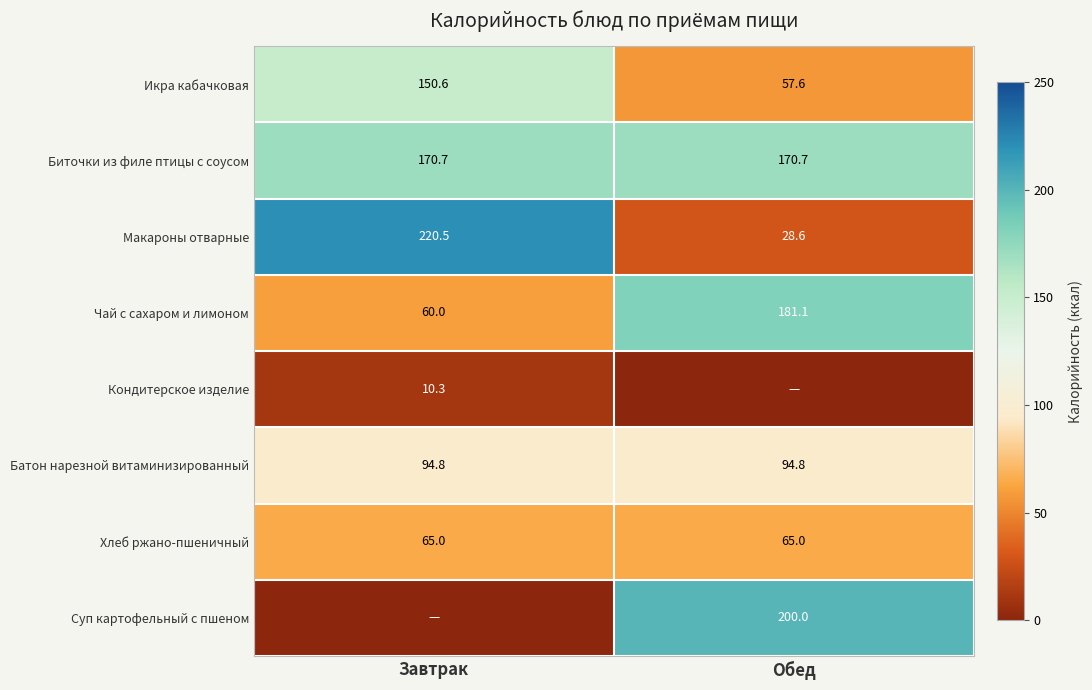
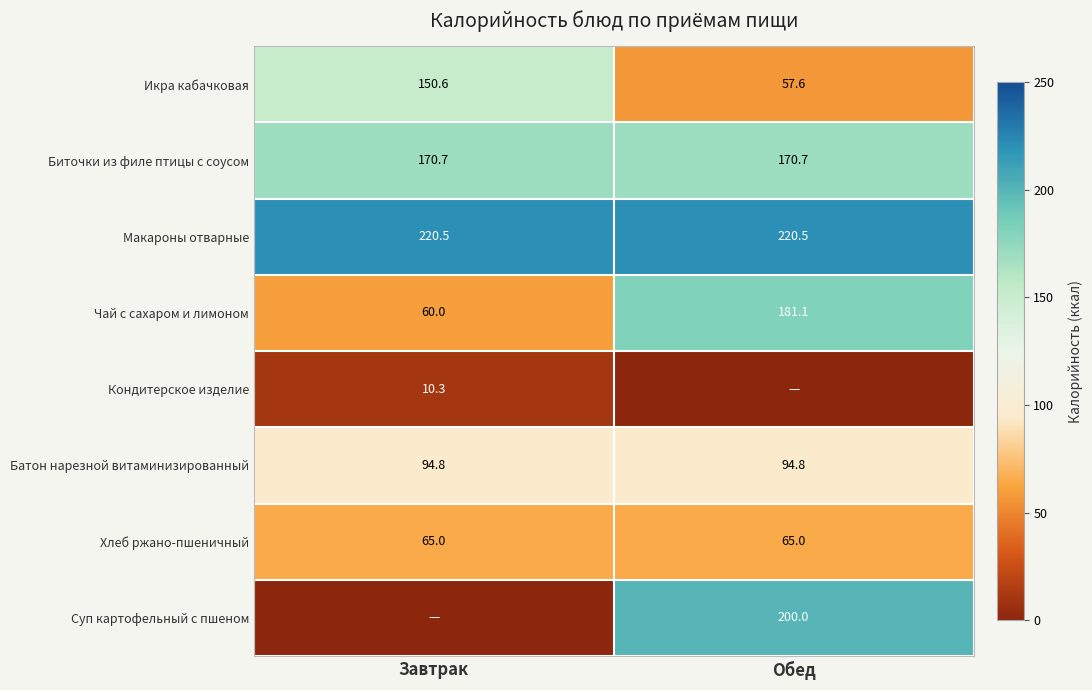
Макароны отварные, Обед: 28.6 -> 220.5
